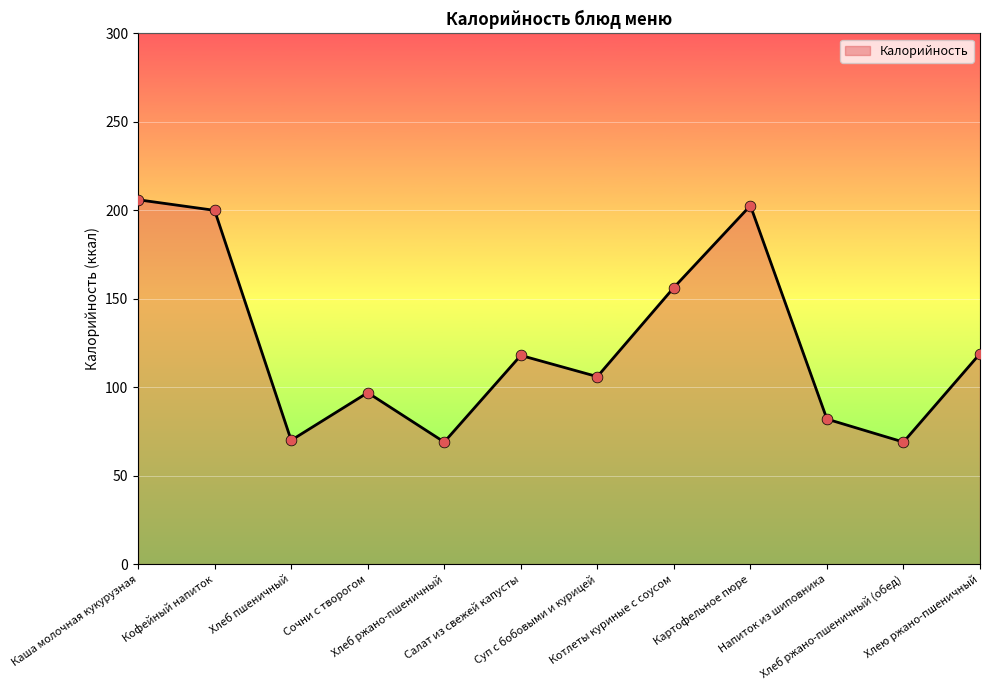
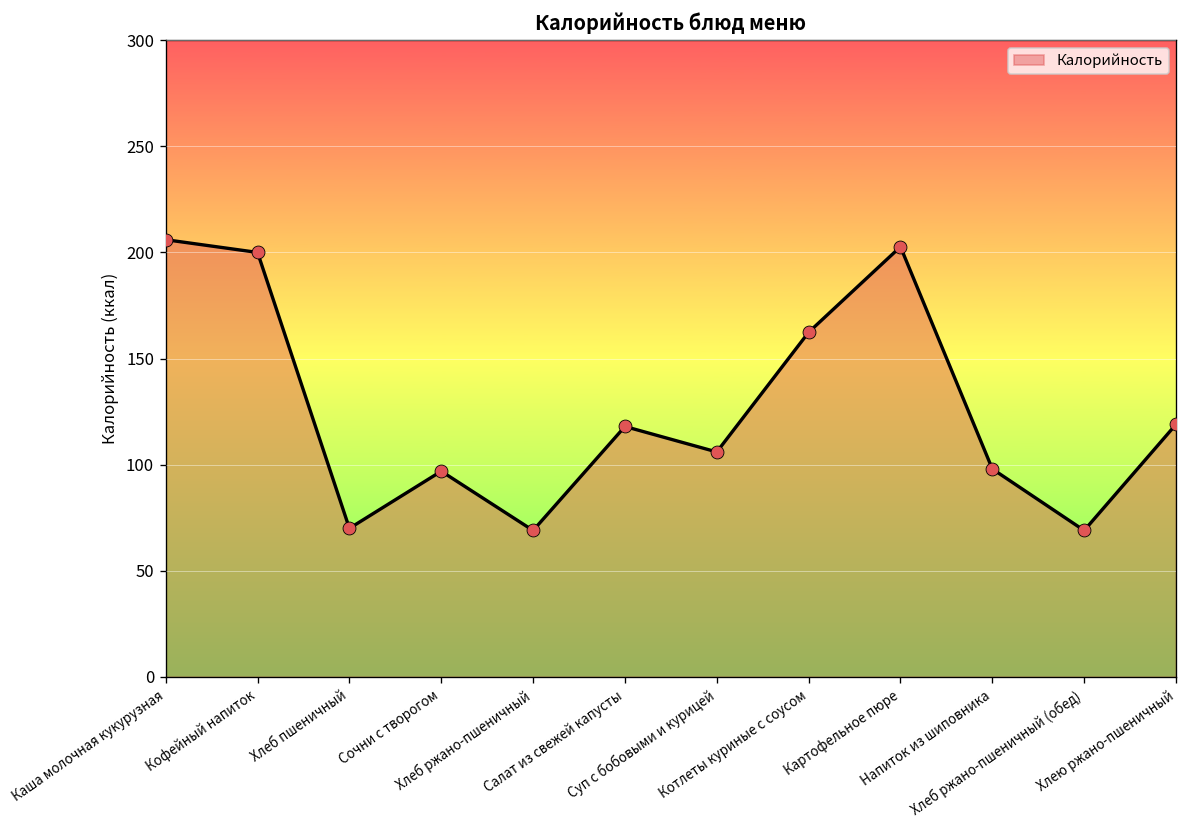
Котлеты куриные с соусом: 156 -> 162
Напиток из шиповника: 82 -> 98
